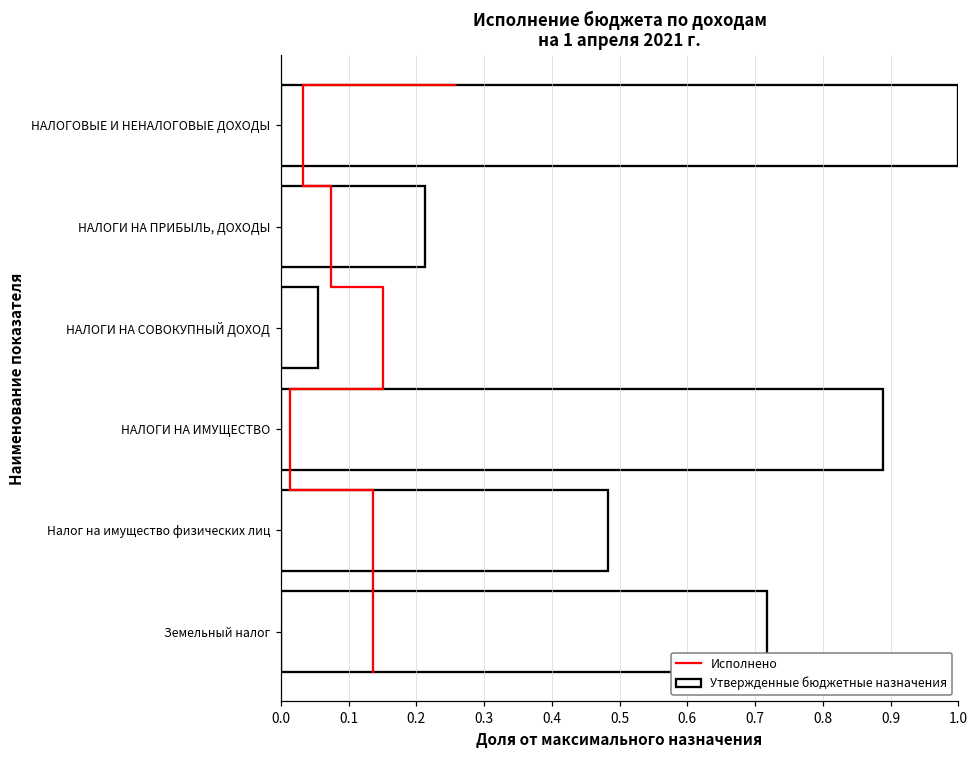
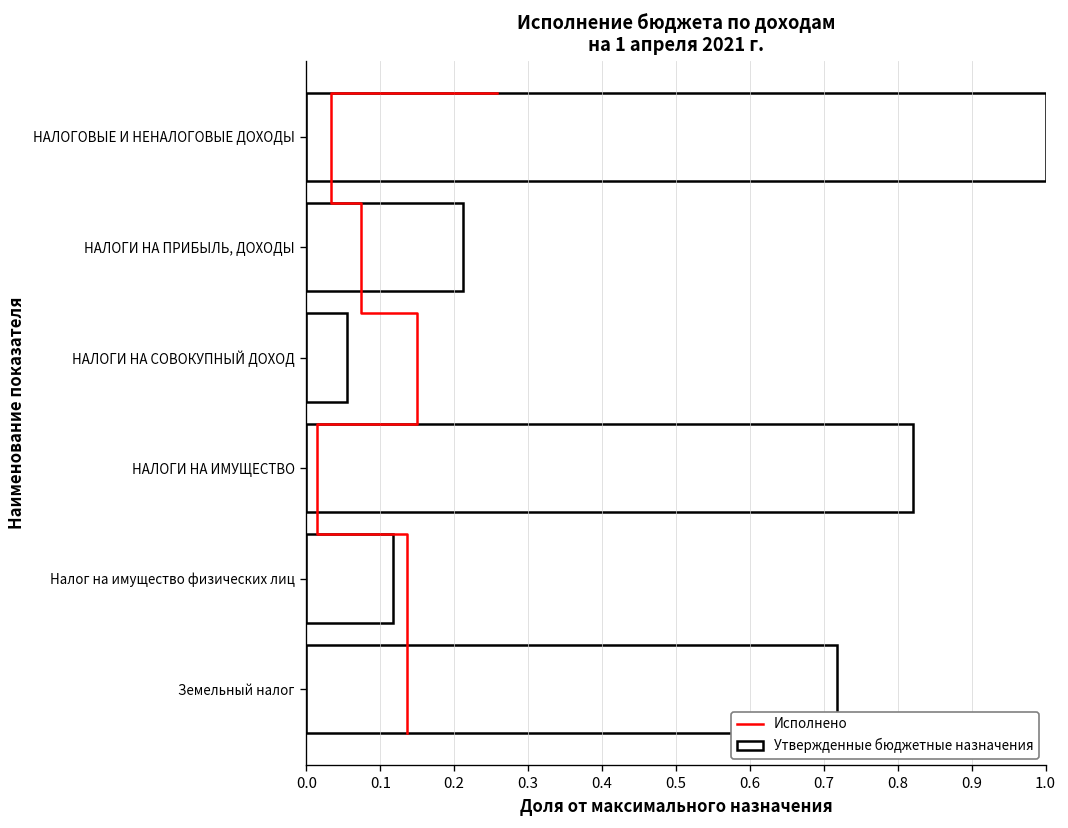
Утвержденные бюджетные назначения, НАЛОГИ НА ИМУЩЕСТВО: 0.89 -> 0.82
Утвержденные бюджетные назначения, Налог на имущество физических лиц: 0.48 -> 0.12
